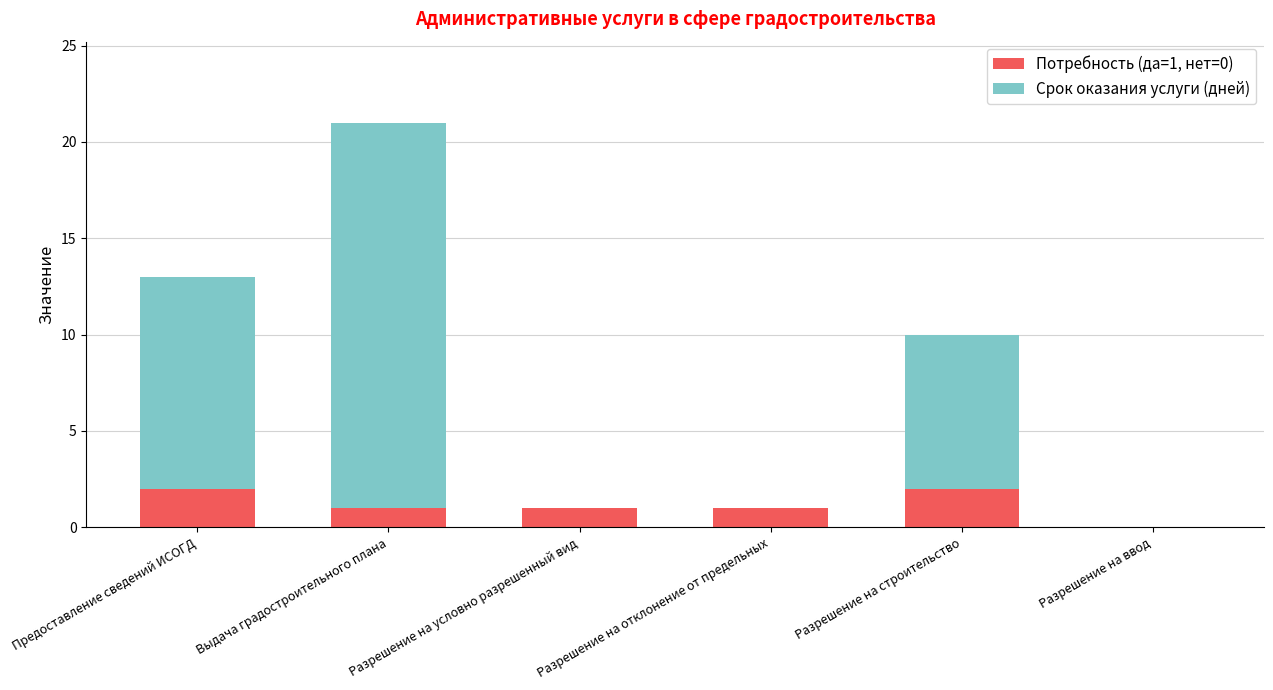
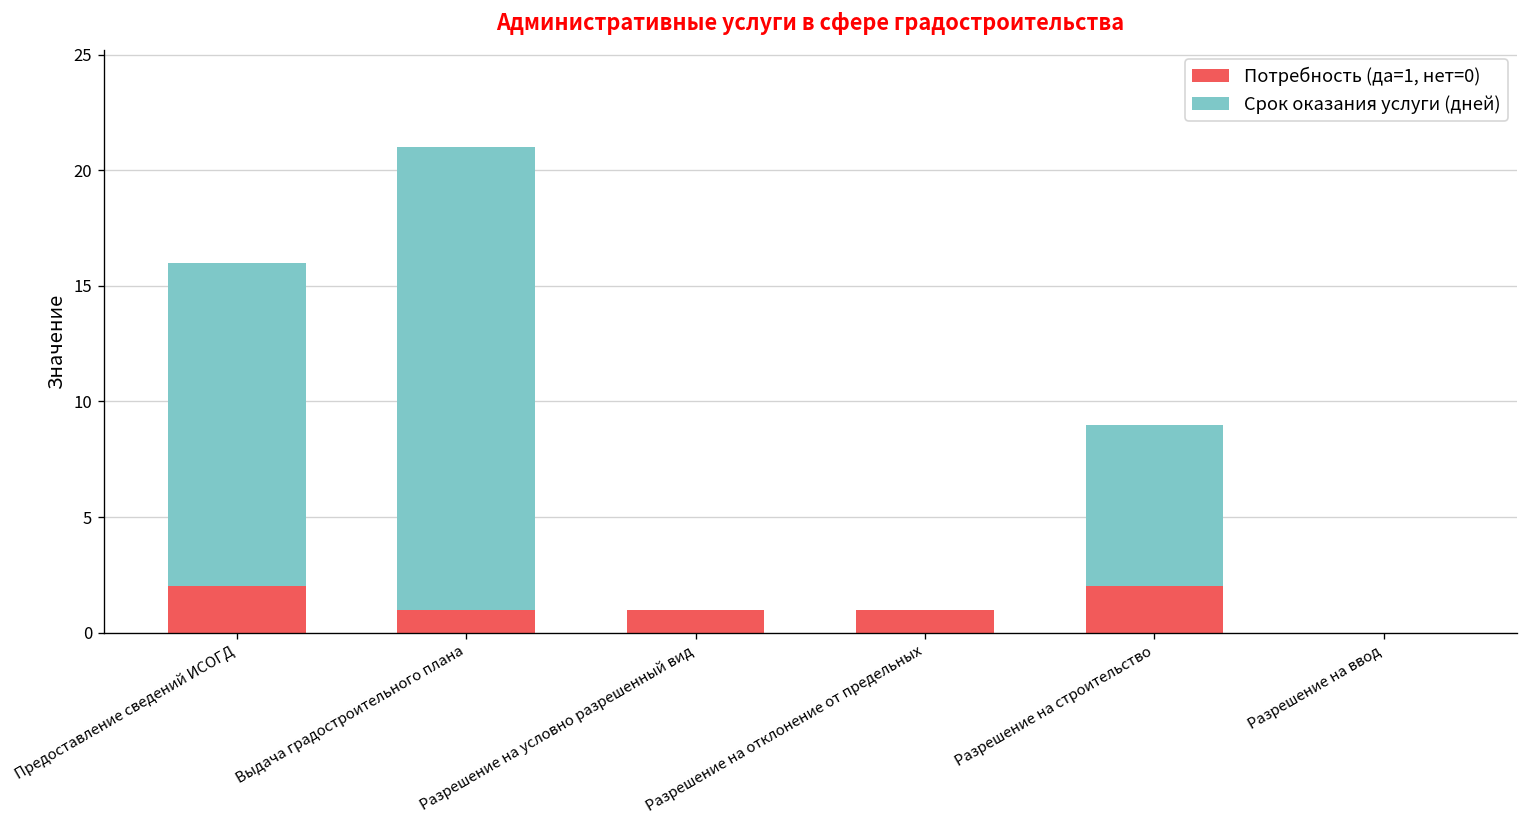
Срок оказания услуги (дней), Предоставление сведений ИСОГД: 11 -> 14
Срок оказания услуги (дней), Разрешение на строительство: 8 -> 7
